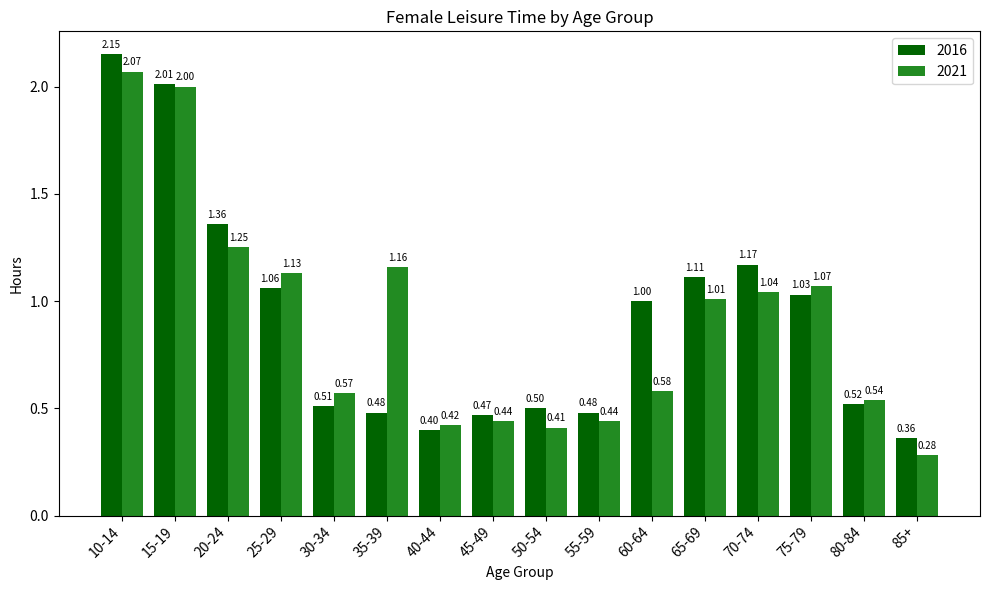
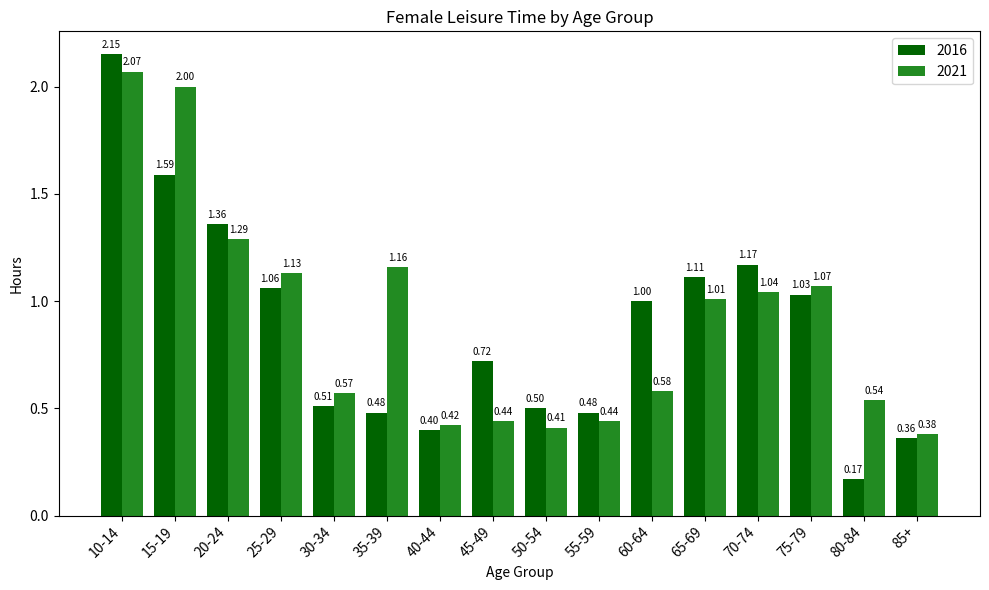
2016, 15-19: 2.01 -> 1.59
2021, 20-24: 1.25 -> 1.29
2016, 45-49: 0.47 -> 0.72
2016, 80-84: 0.52 -> 0.17
2021, 85+: 0.28 -> 0.38
